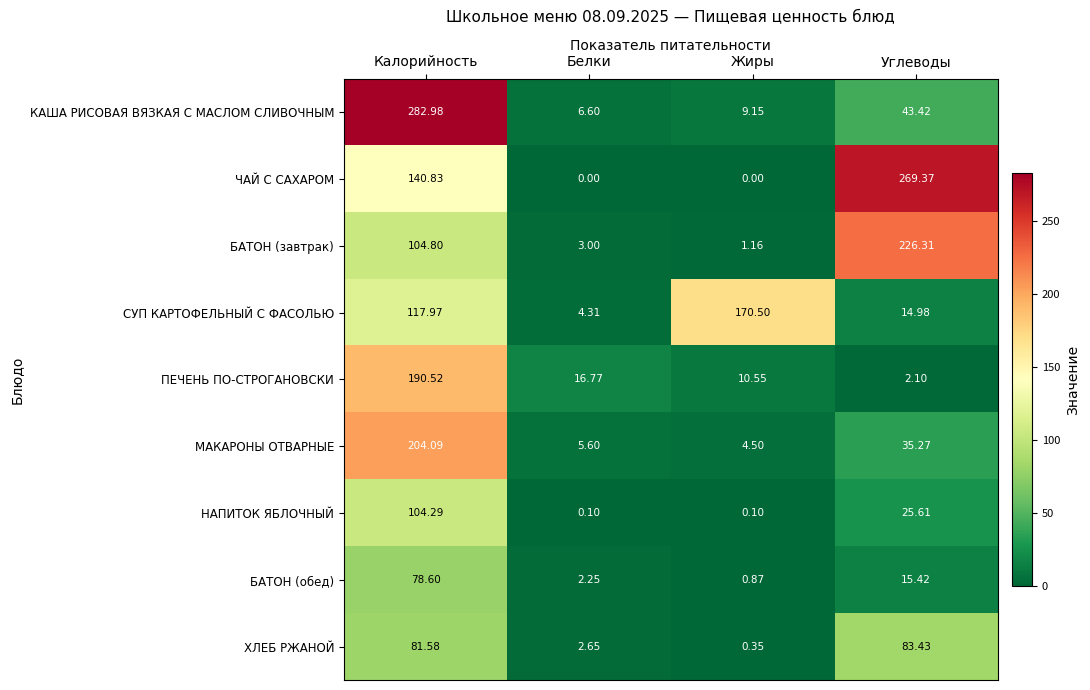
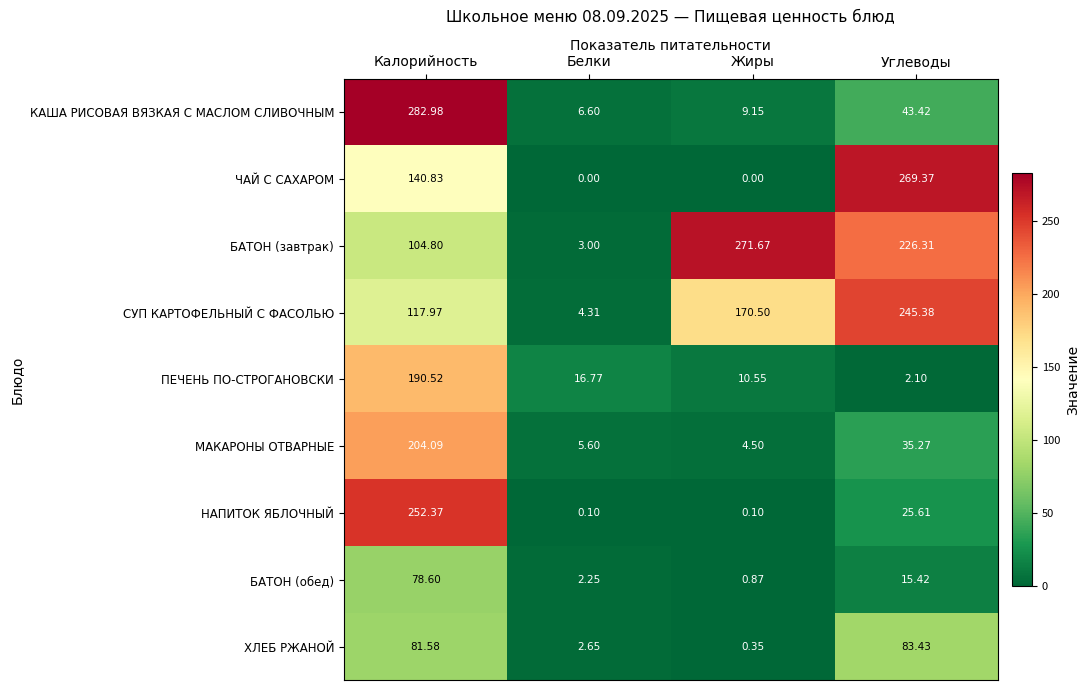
БАТОН (завтрак), Жиры: 1.16 -> 271.67
СУП КАРТОФЕЛЬНЫЙ С ФАСОЛЬЮ, Углеводы: 14.98 -> 245.38
НАПИТОК ЯБЛОЧНЫЙ, Калорийность: 104.29 -> 252.37
